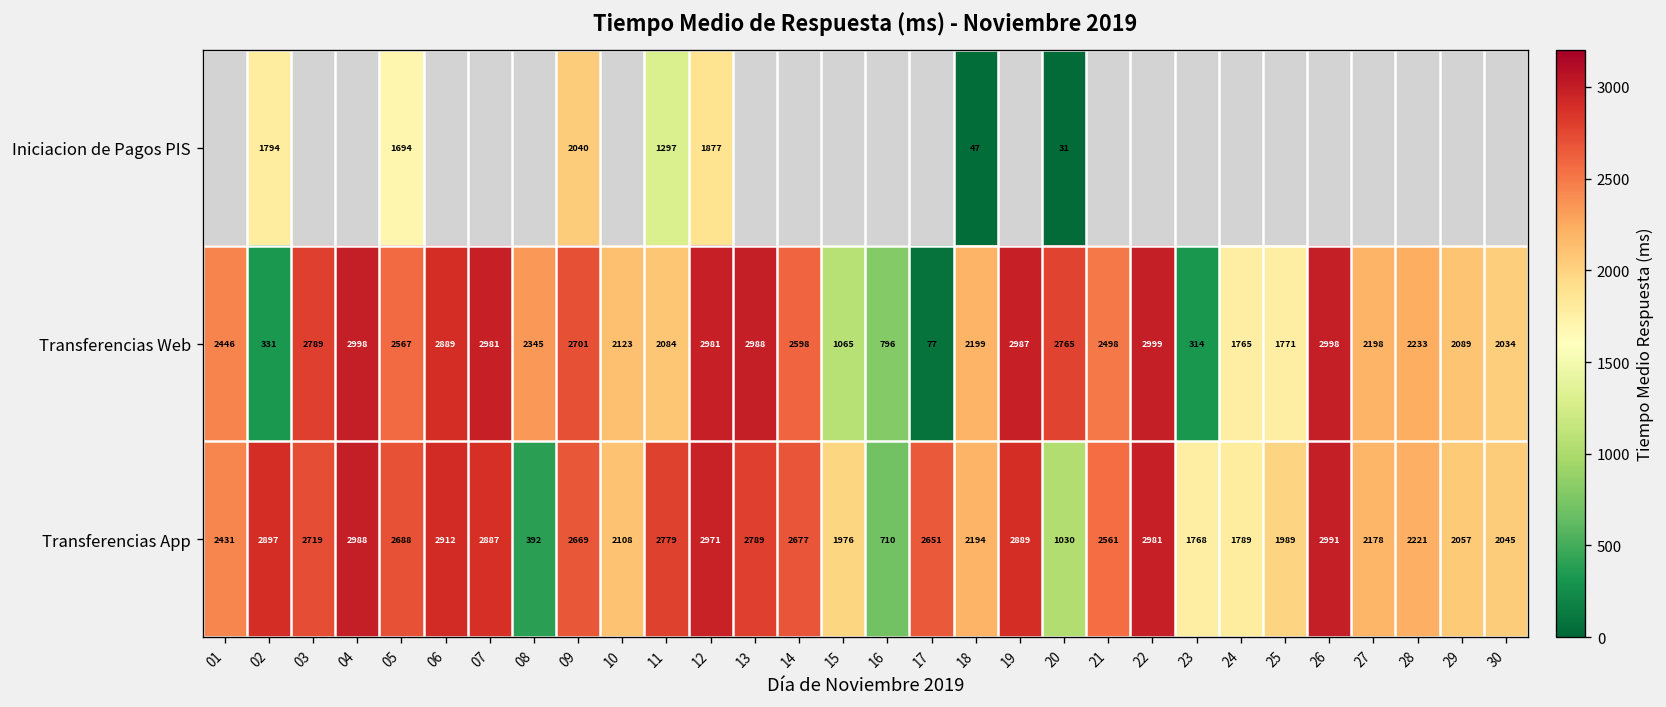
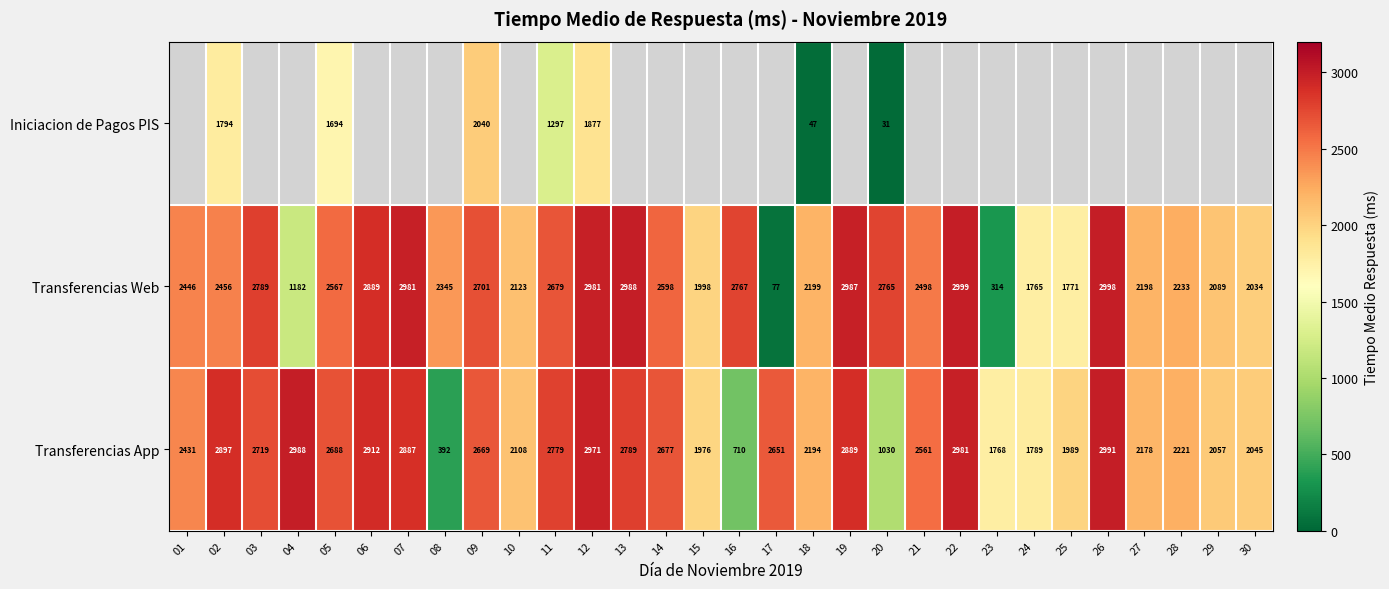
Transferencias Web, 02: 331 -> 2456
Transferencias Web, 04: 2998 -> 1182
Transferencias Web, 11: 2084 -> 2679
Transferencias Web, 15: 1065 -> 1998
Transferencias Web, 16: 796 -> 2767
